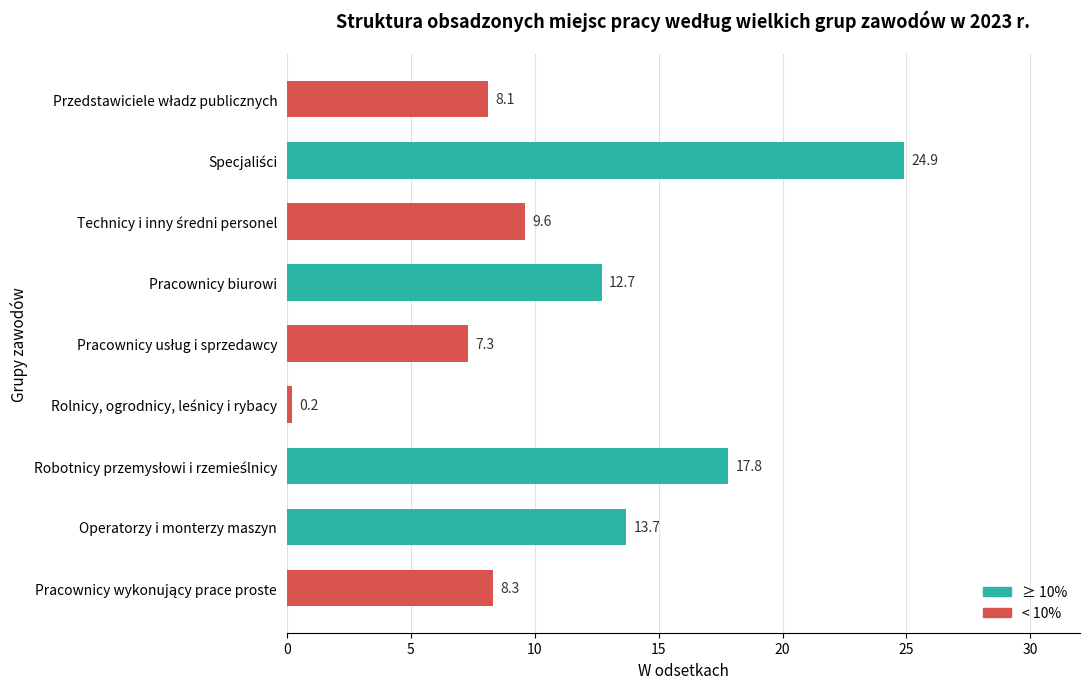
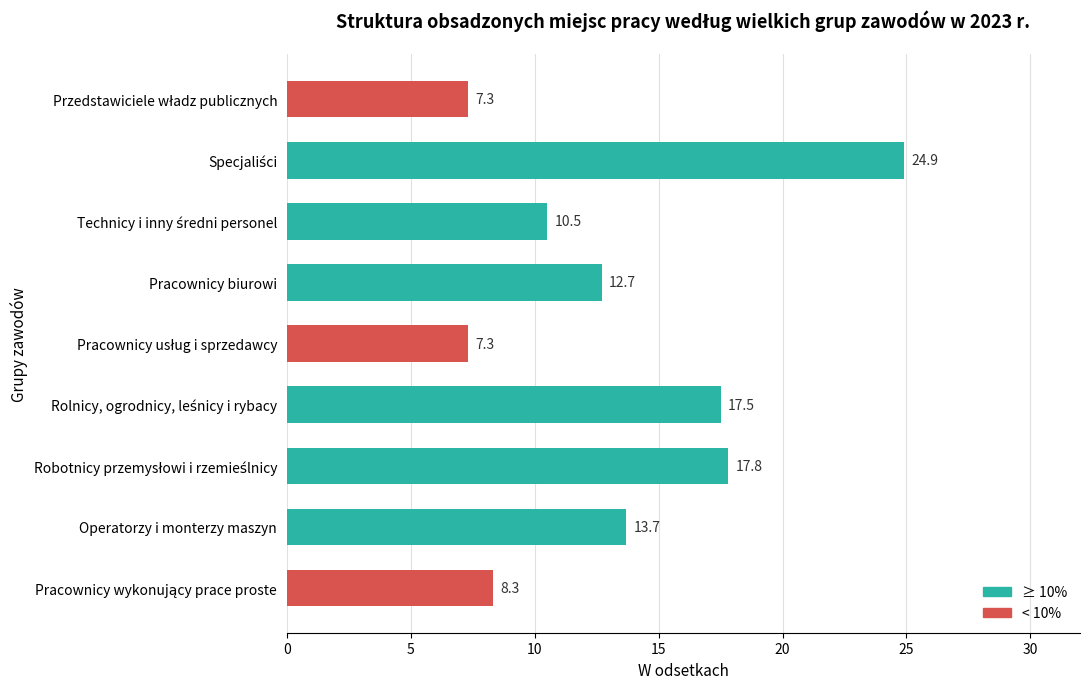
Przedstawiciele władz publicznych: 8.1 -> 7.3
Technicy i inny średni personel: 9.6 -> 10.5
Rolnicy, ogrodnicy, leśnicy i rybacy: 0.2 -> 17.5
